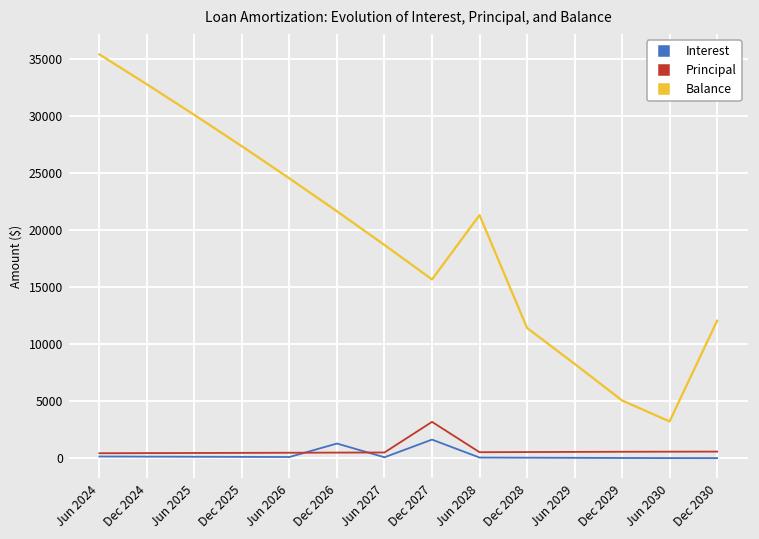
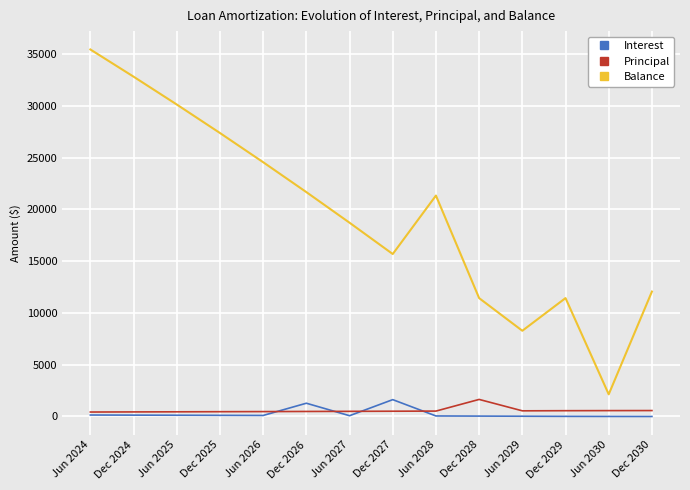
Principal, Dec 2027: 3200 -> 500
Principal, Dec 2028: 500 -> 1600
Balance, Dec 2029: 5100 -> 11400
Balance, Jun 2030: 3200 -> 2100
